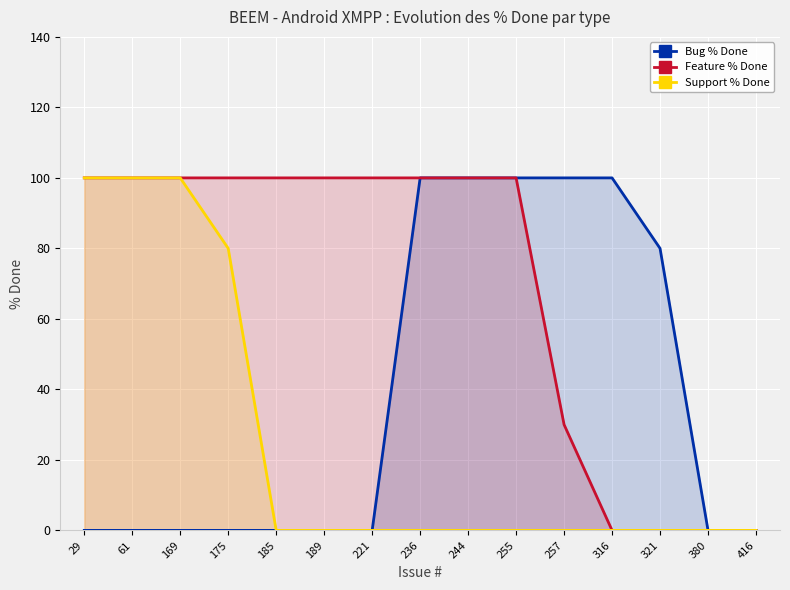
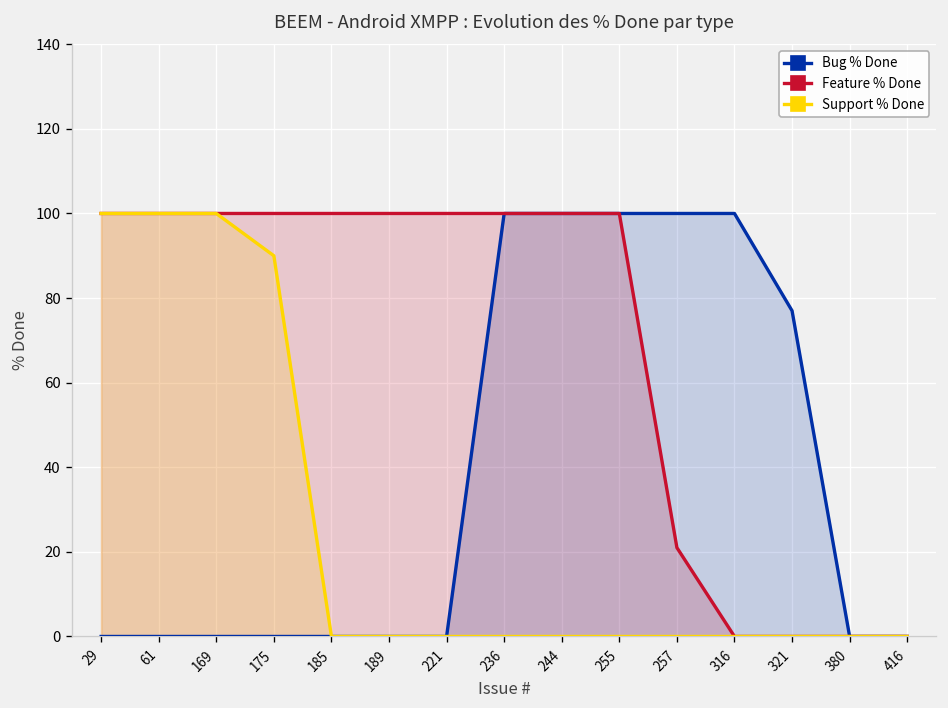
Support % Done, 175: 80 -> 90
Feature % Done, 257: 30 -> 21
Bug % Done, 321: 80 -> 77
